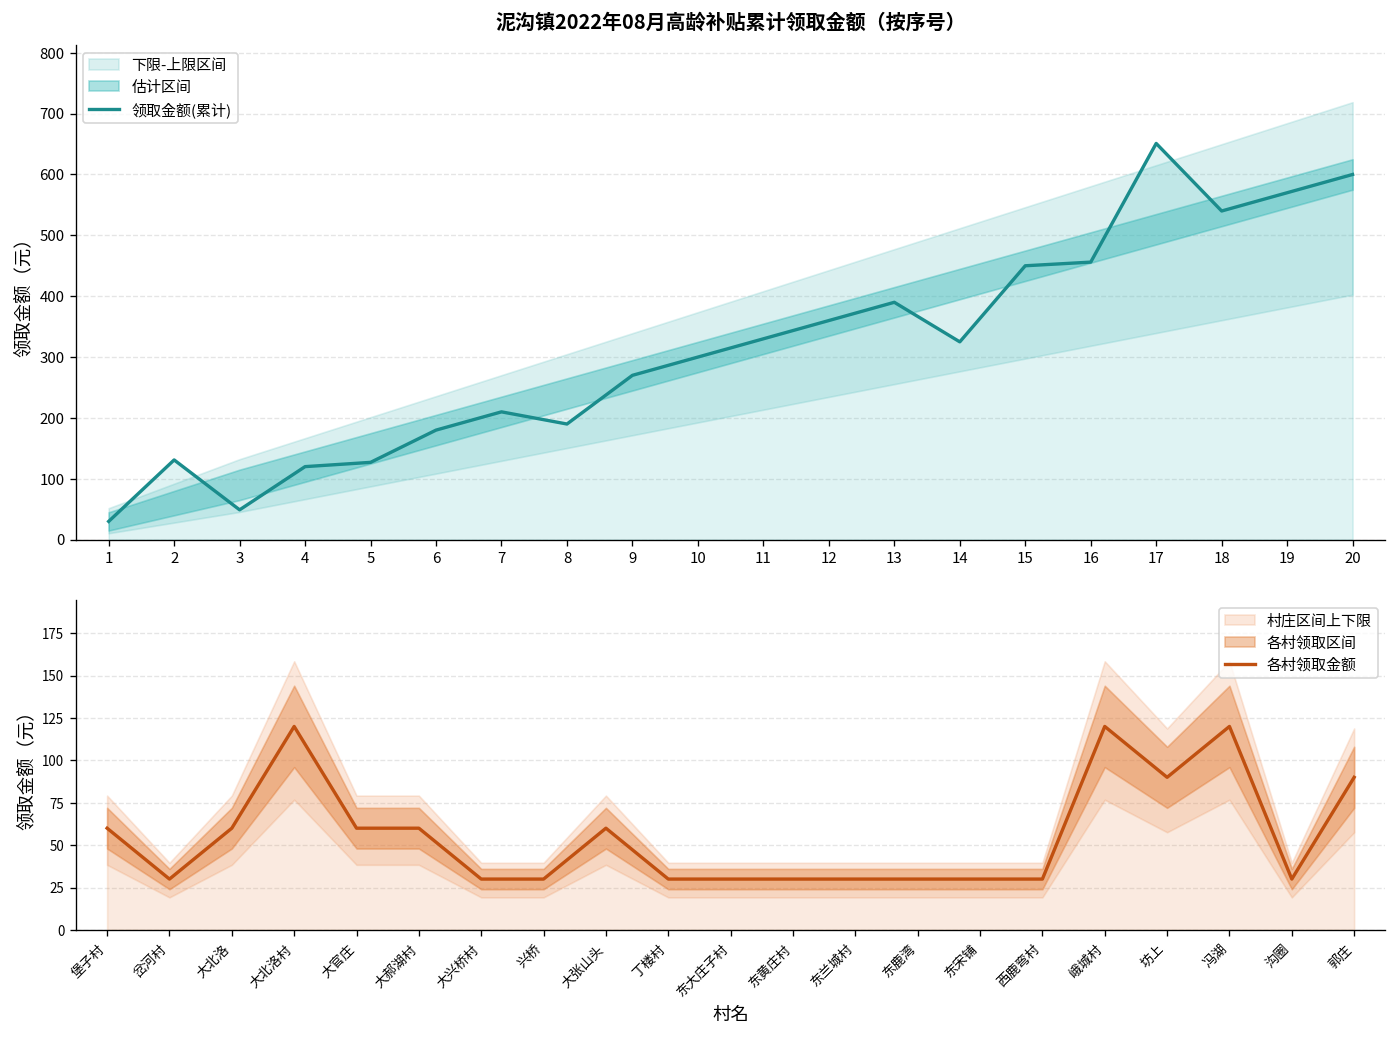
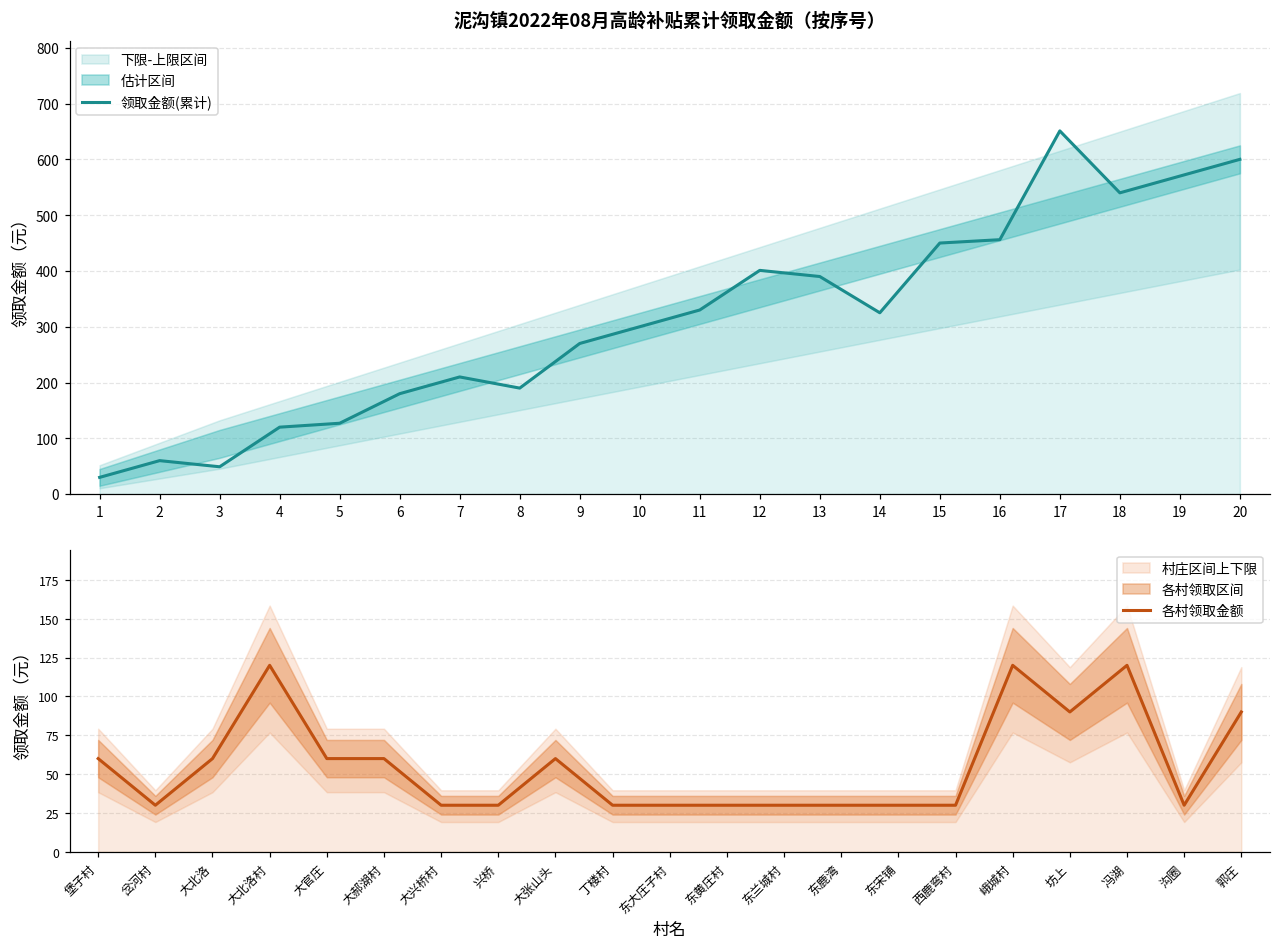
泥沟镇2022年08月高龄补贴累计领取金额（按序号）, 领取金额(累计), 2: 130 -> 60
泥沟镇2022年08月高龄补贴累计领取金额（按序号）, 领取金额(累计), 12: 360 -> 400
